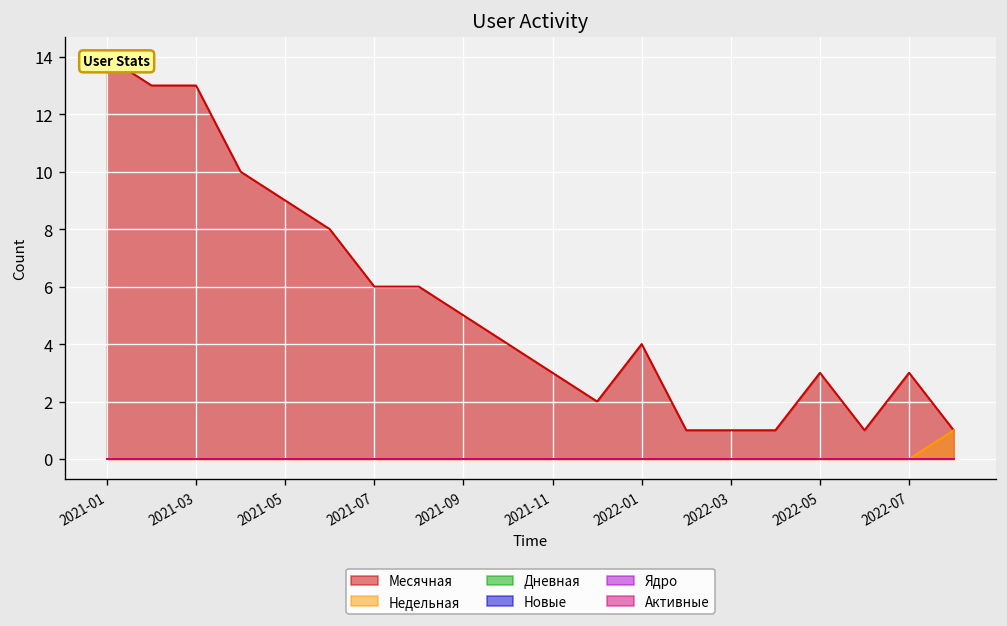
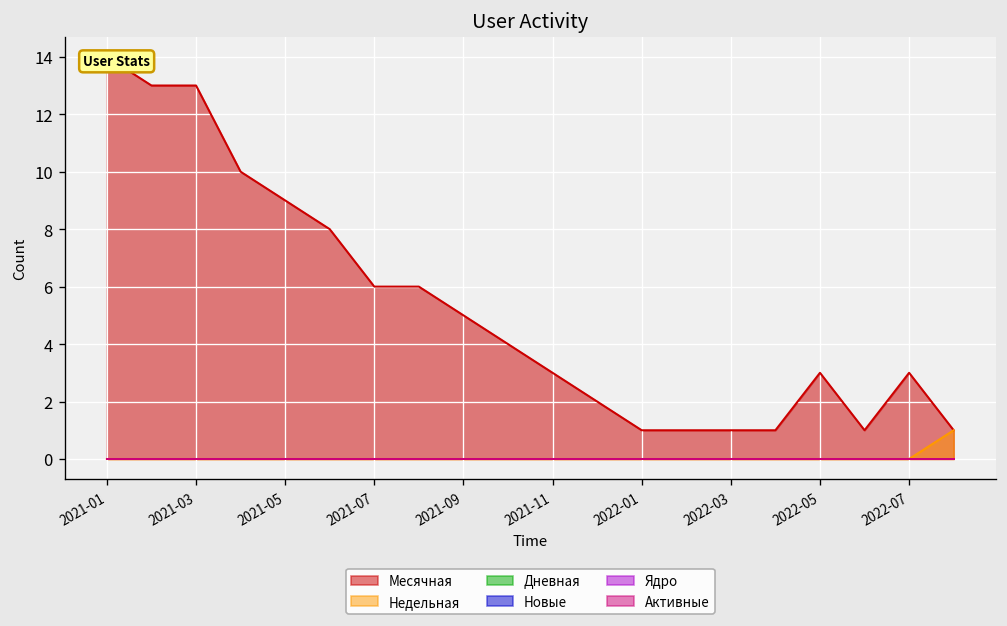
Месячная, 2022-01: 4 -> 1
